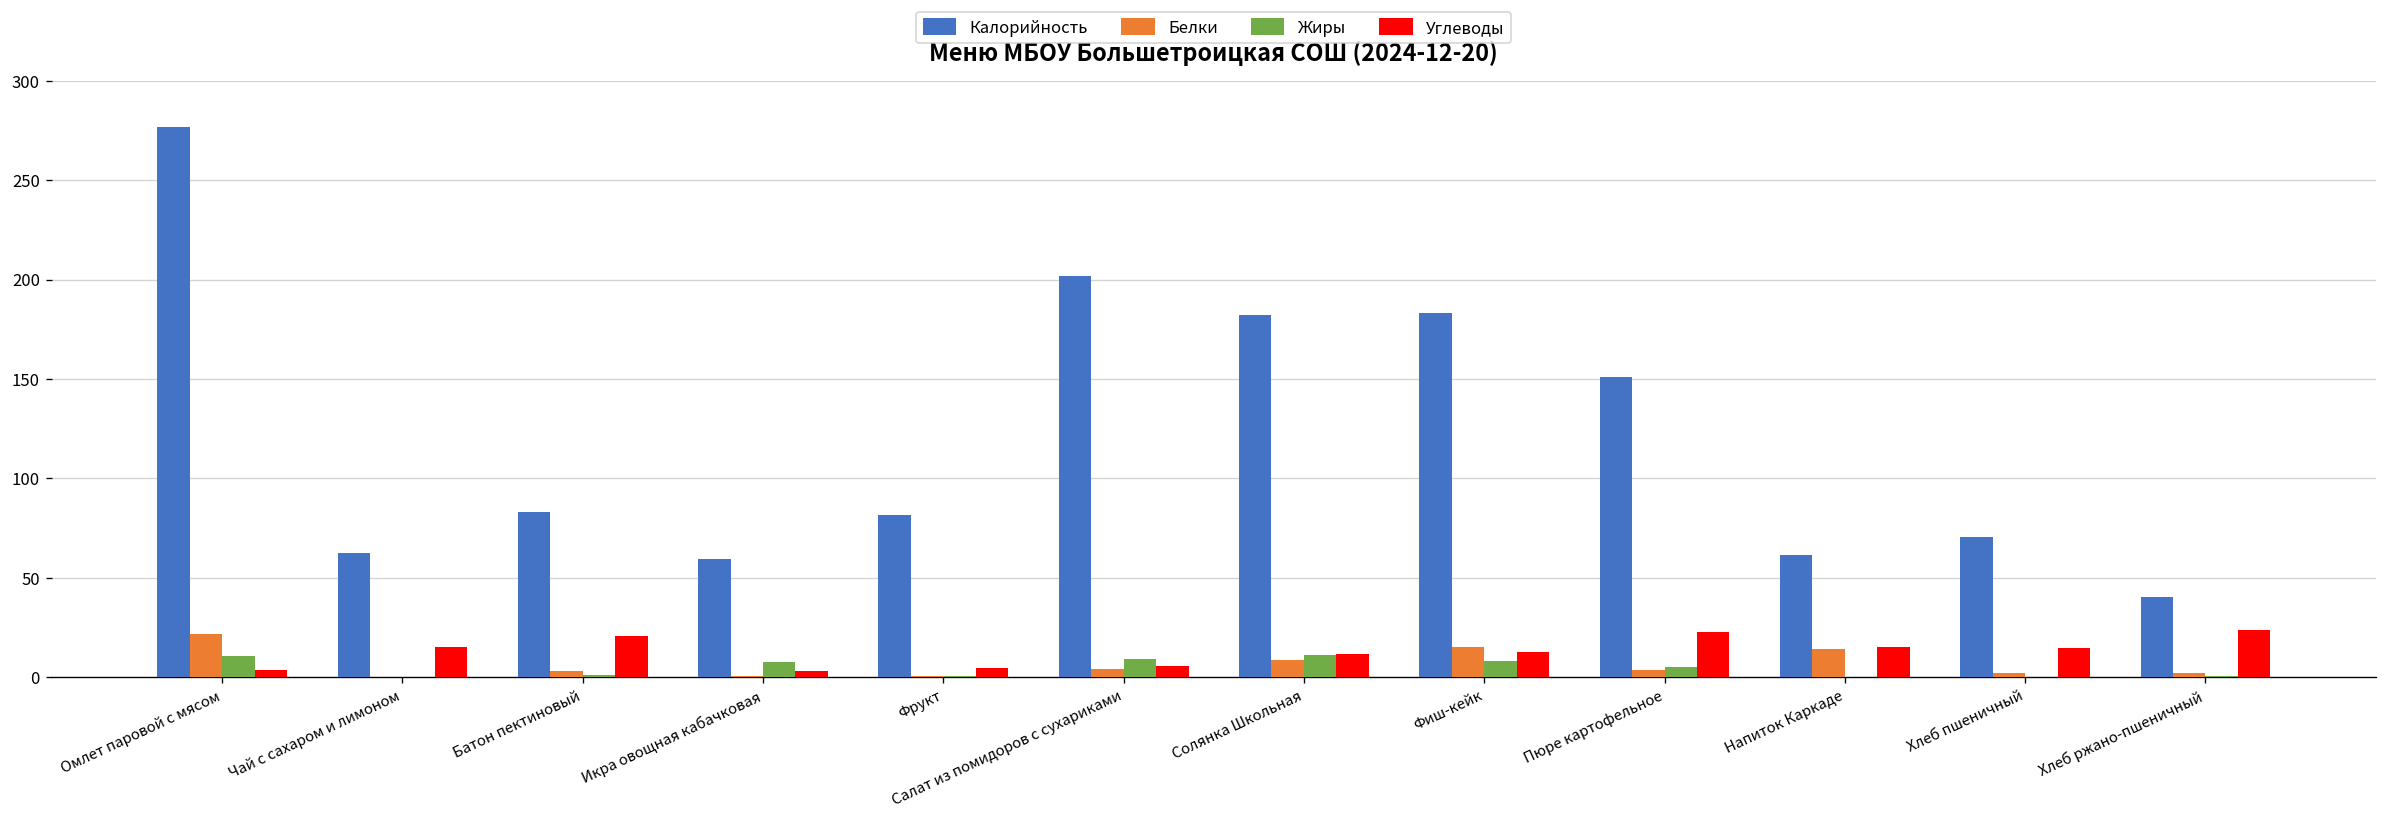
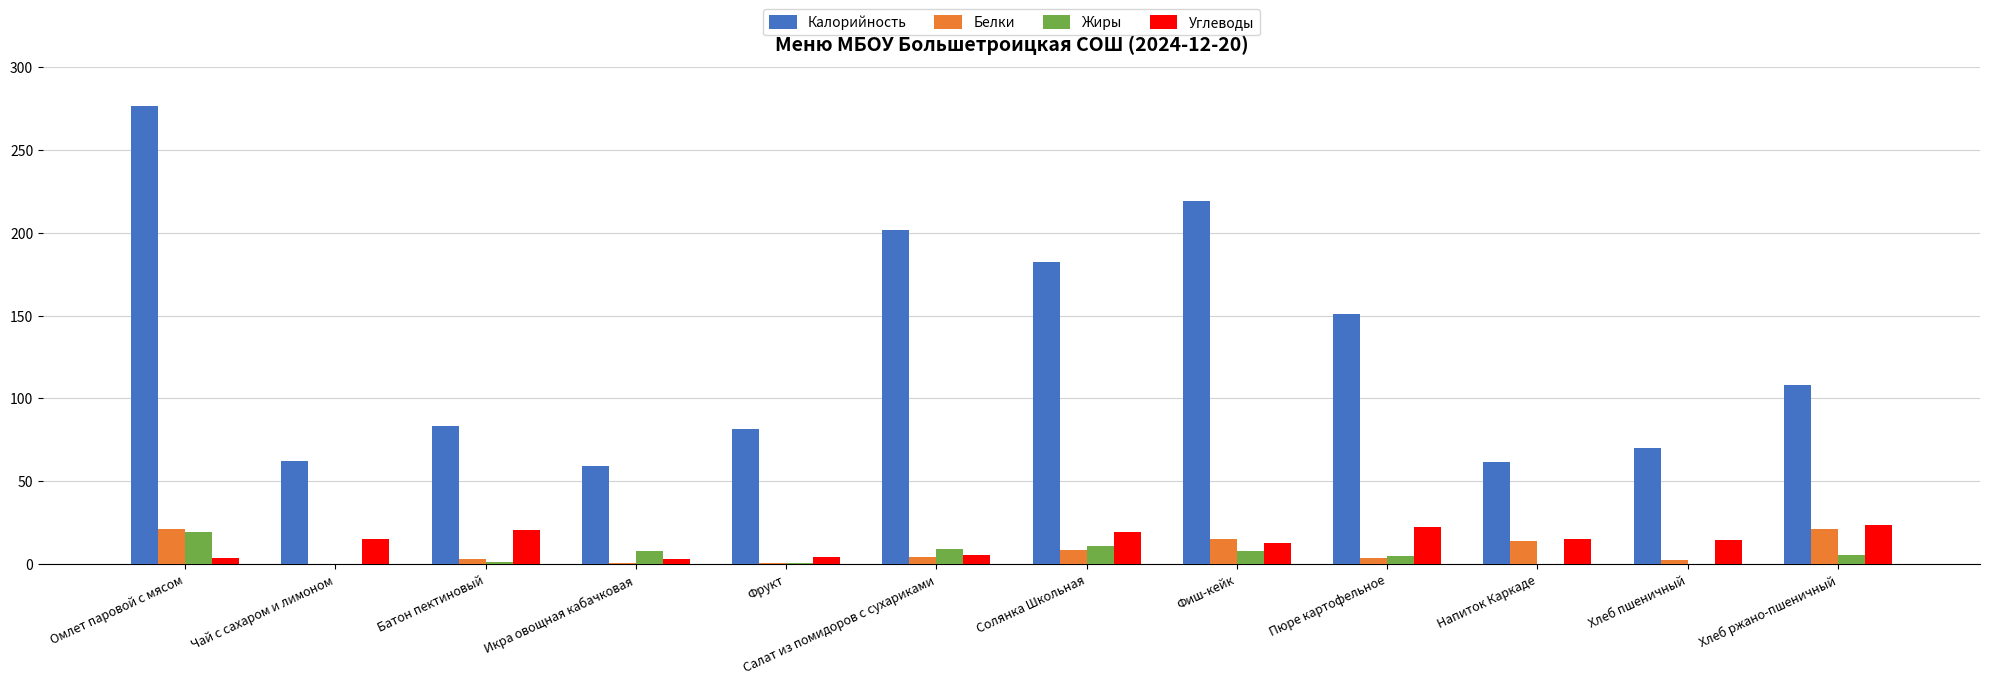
Жиры, Омлет паровой с мясом: 11 -> 20
Углеводы, Солянка Школьная: 12 -> 19
Калорийность, Фиш-кейк: 183 -> 219
Калорийность, Хлеб ржано-пшеничный: 40 -> 108
Белки, Хлеб ржано-пшеничный: 2 -> 21
Жиры, Хлеб ржано-пшеничный: 0 -> 6
